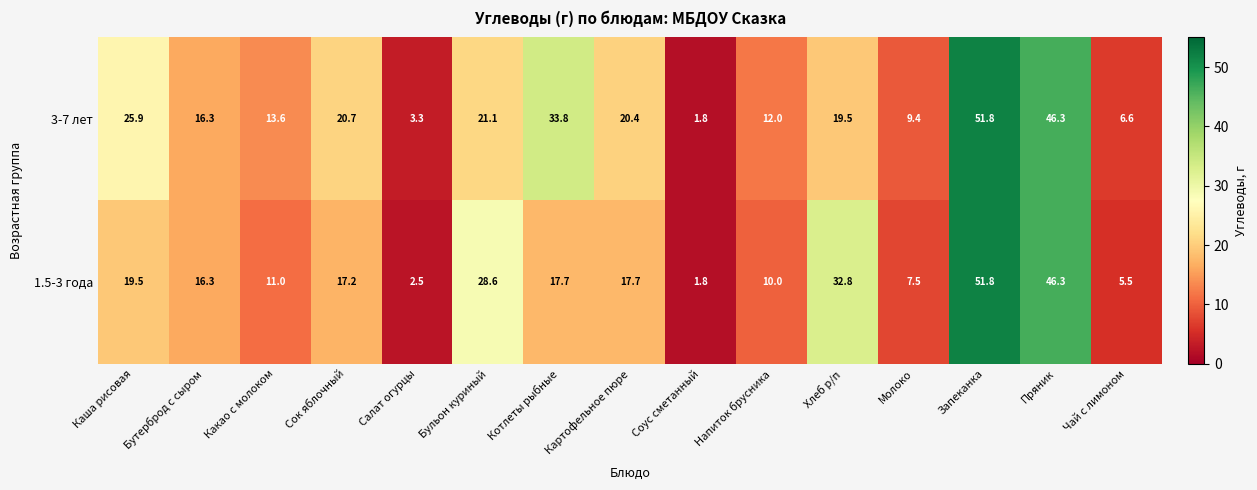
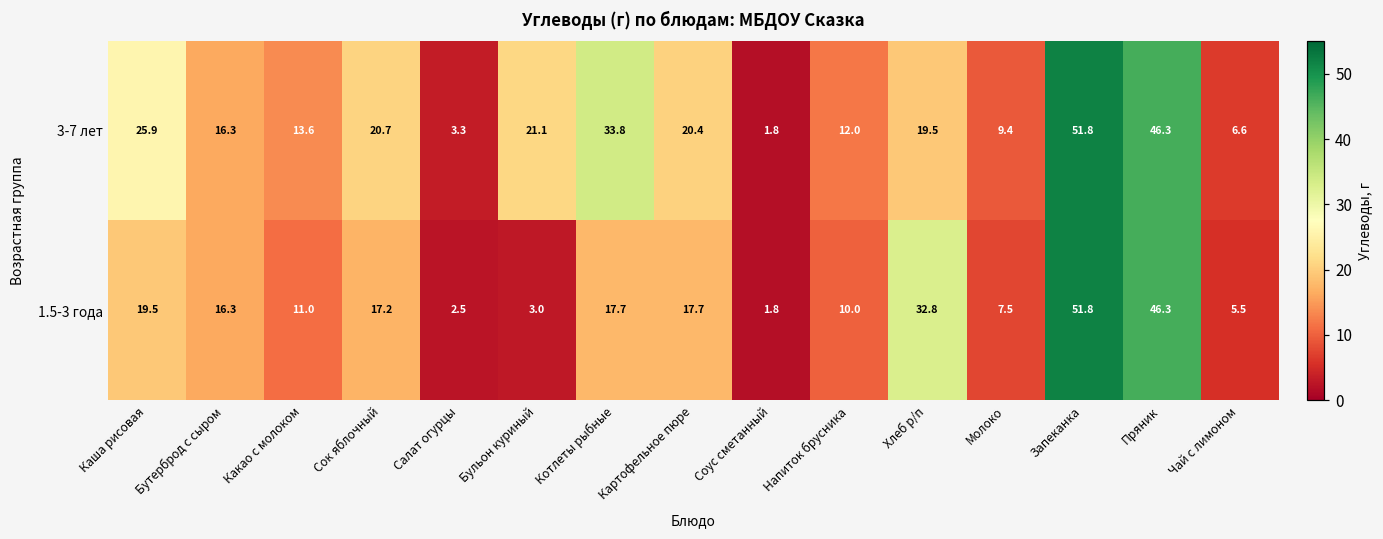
1.5-3 года, Бульон куриный: 28.6 -> 3.0
